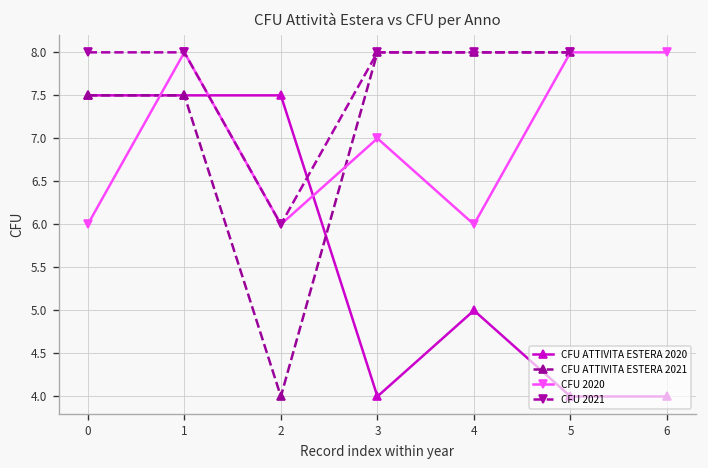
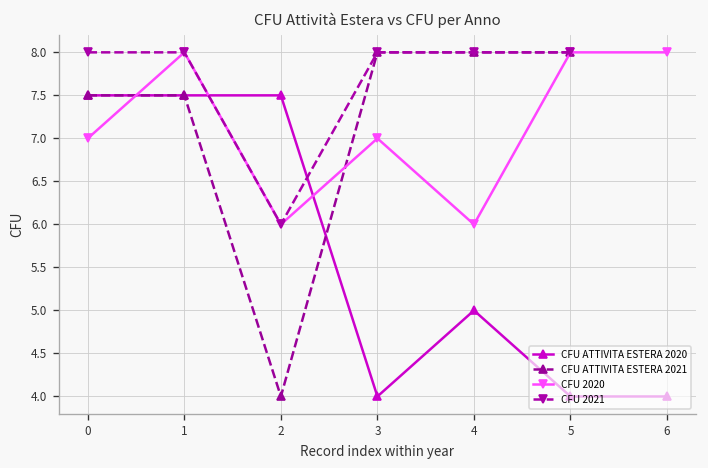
CFU 2020, 0: 6 -> 7
